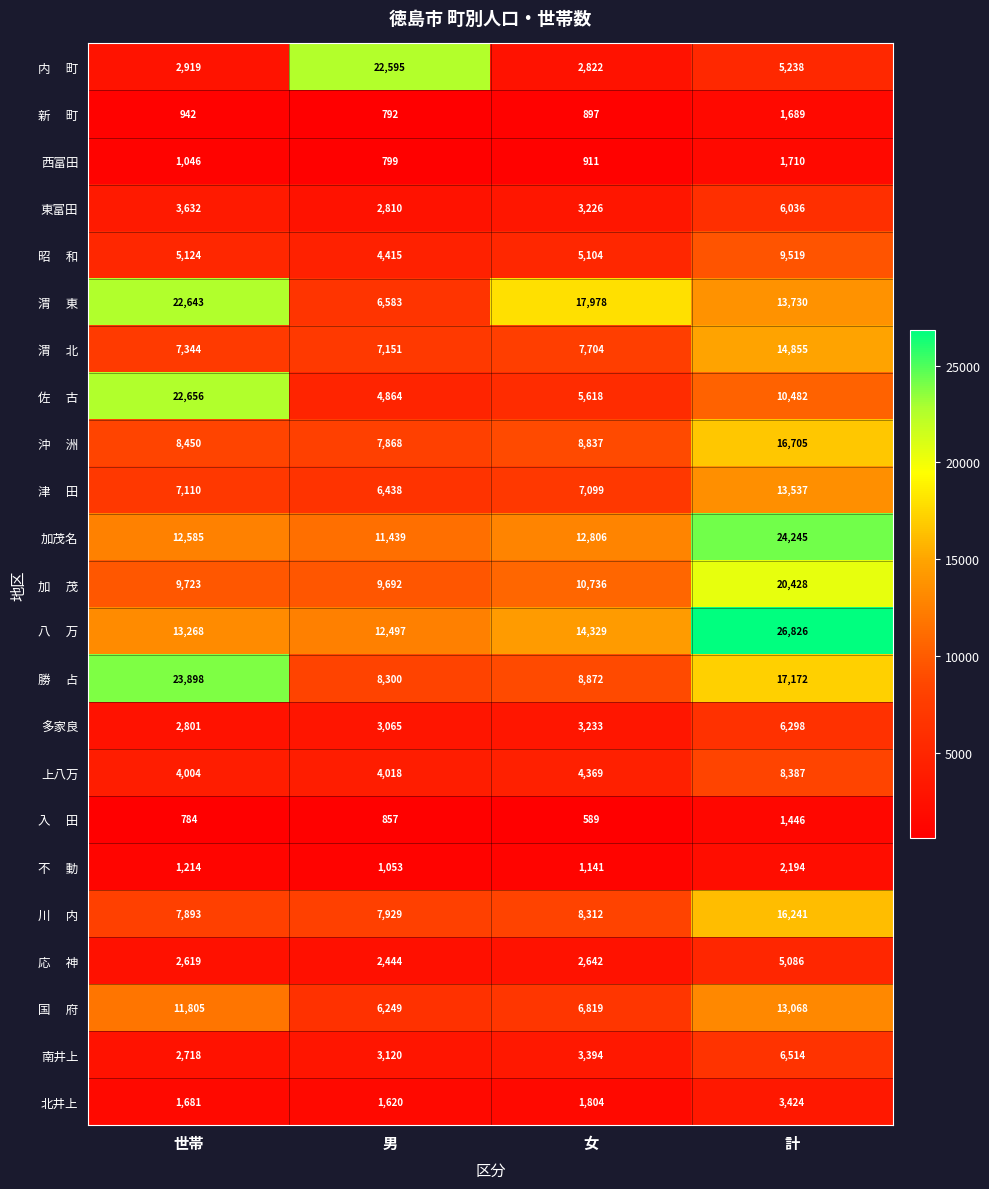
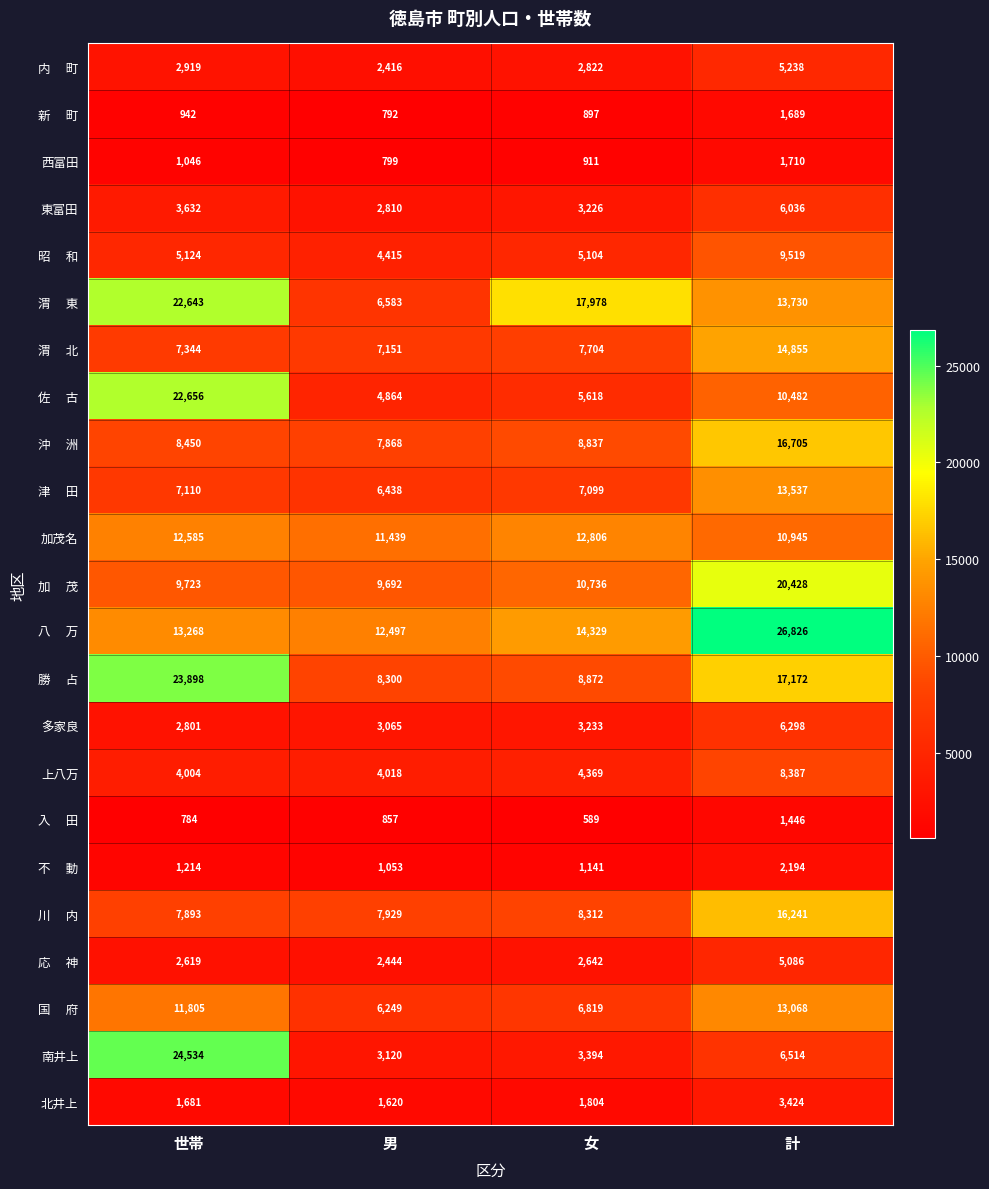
内 町, 男: 22,595 -> 2,416
加茂名, 計: 24,245 -> 10,945
南井上, 世帯: 2,718 -> 24,534
